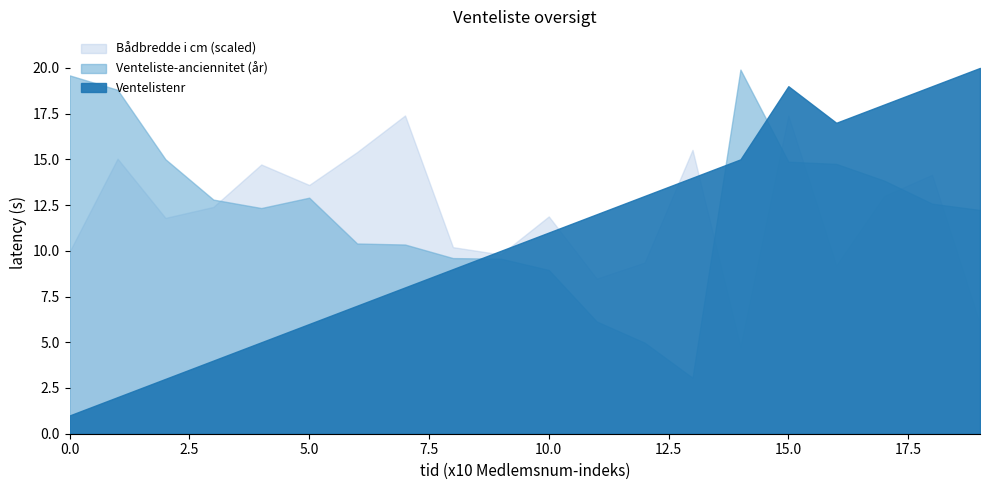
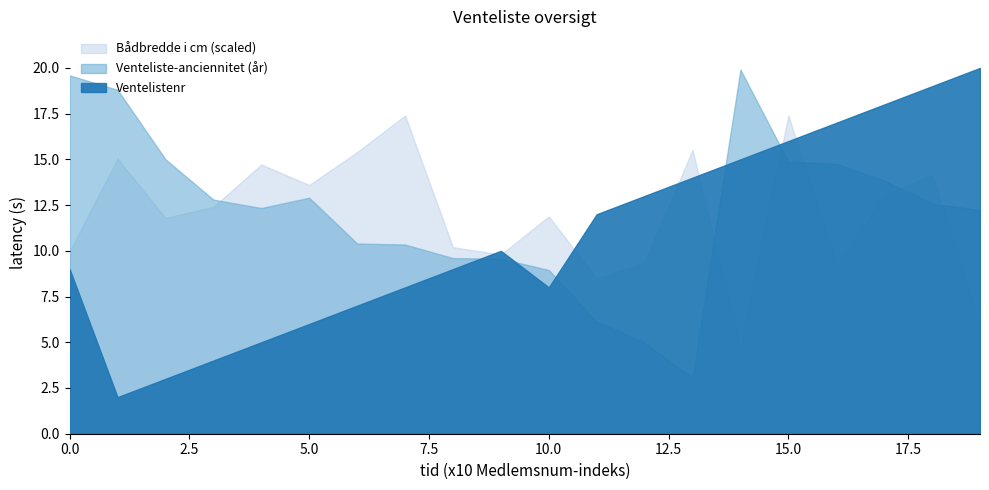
Ventelistenr, 0.0: 1 -> 9
Ventelistenr, 10.0: 11 -> 8
Ventelistenr, 15.0: 19 -> 16
